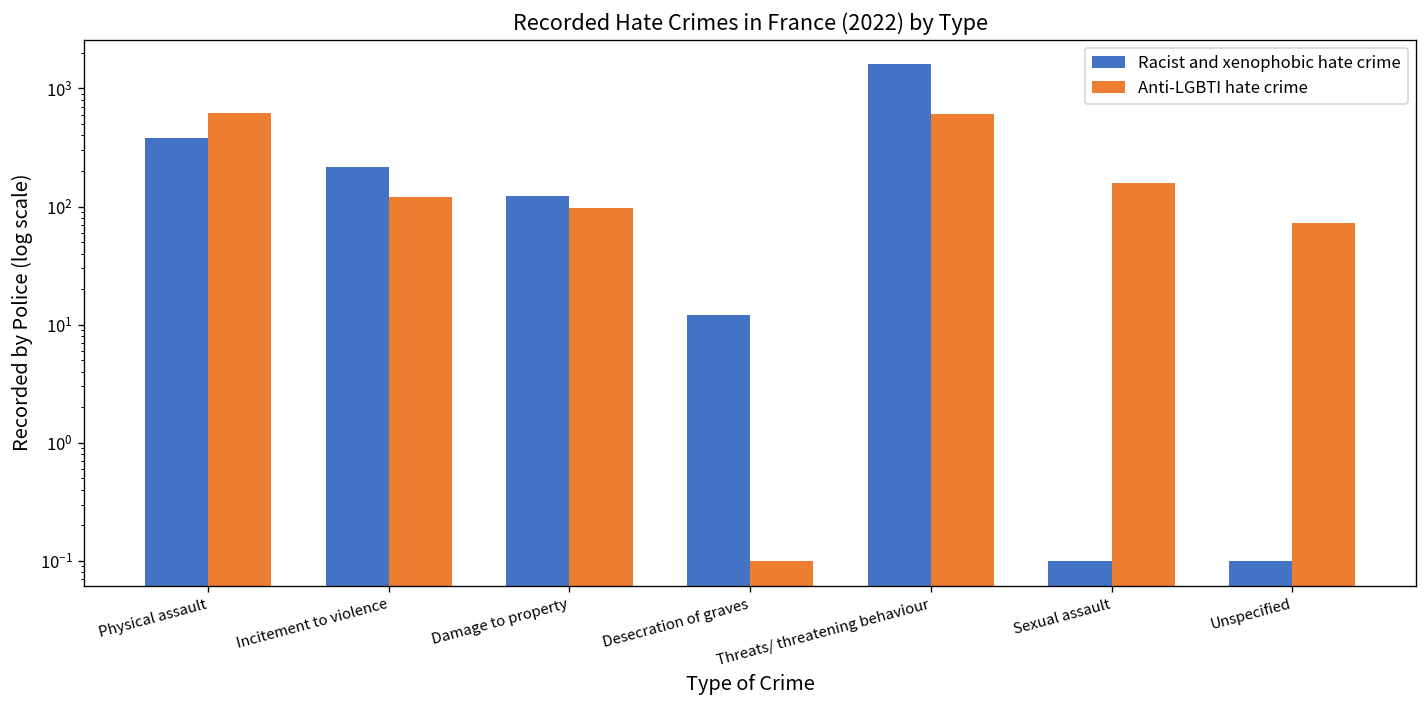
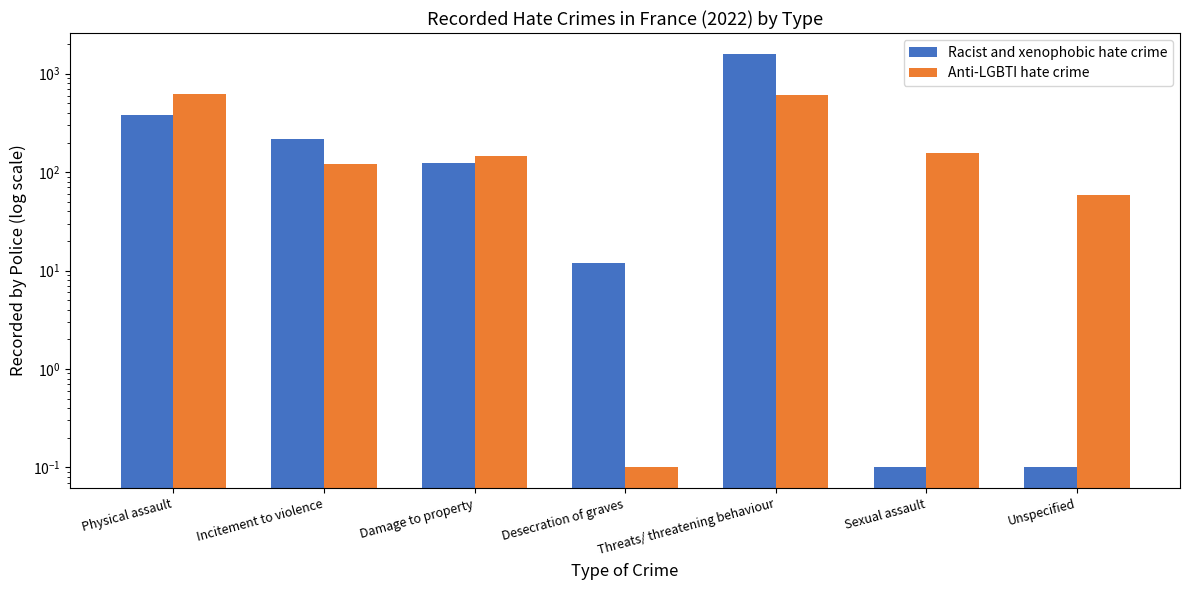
Anti-LGBTI hate crime, Damage to property: 100 -> 150
Anti-LGBTI hate crime, Unspecified: 70 -> 60
